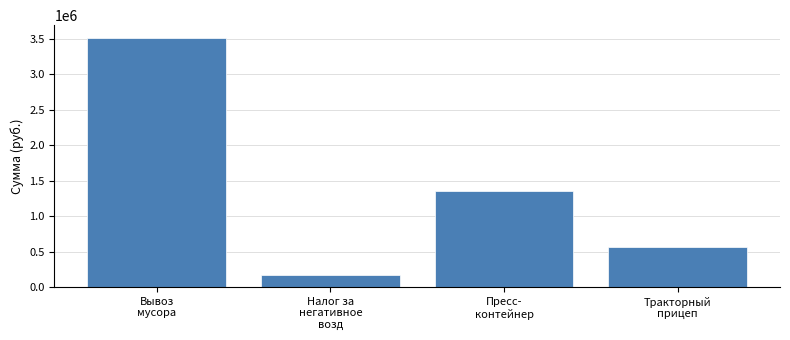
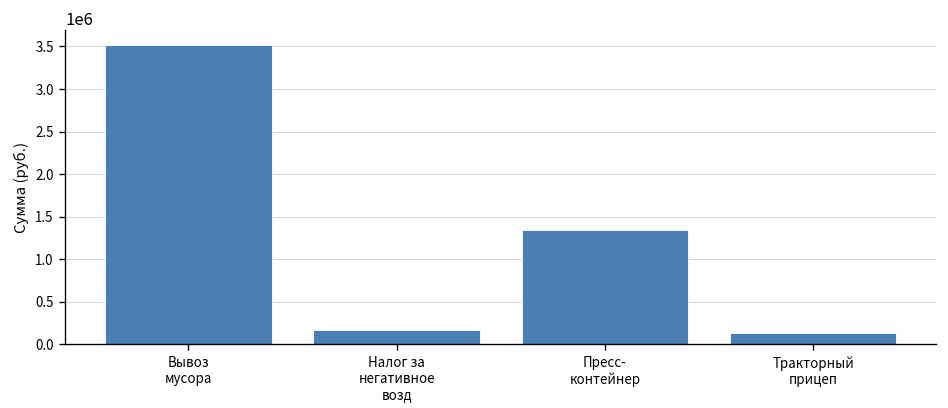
Тракторный прицеп: 600000 -> 100000
